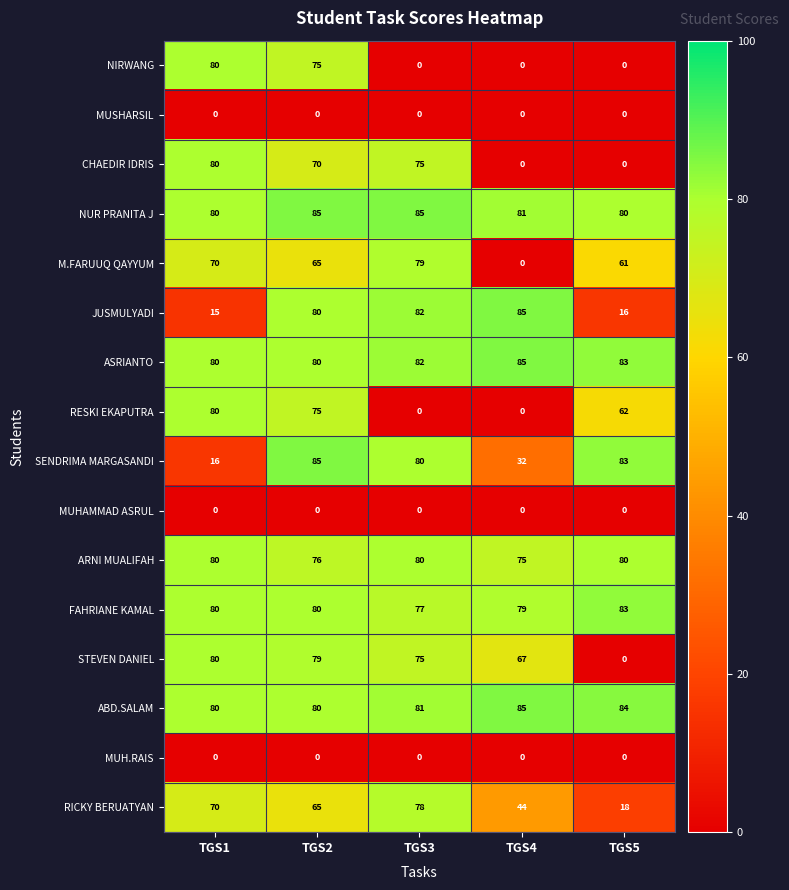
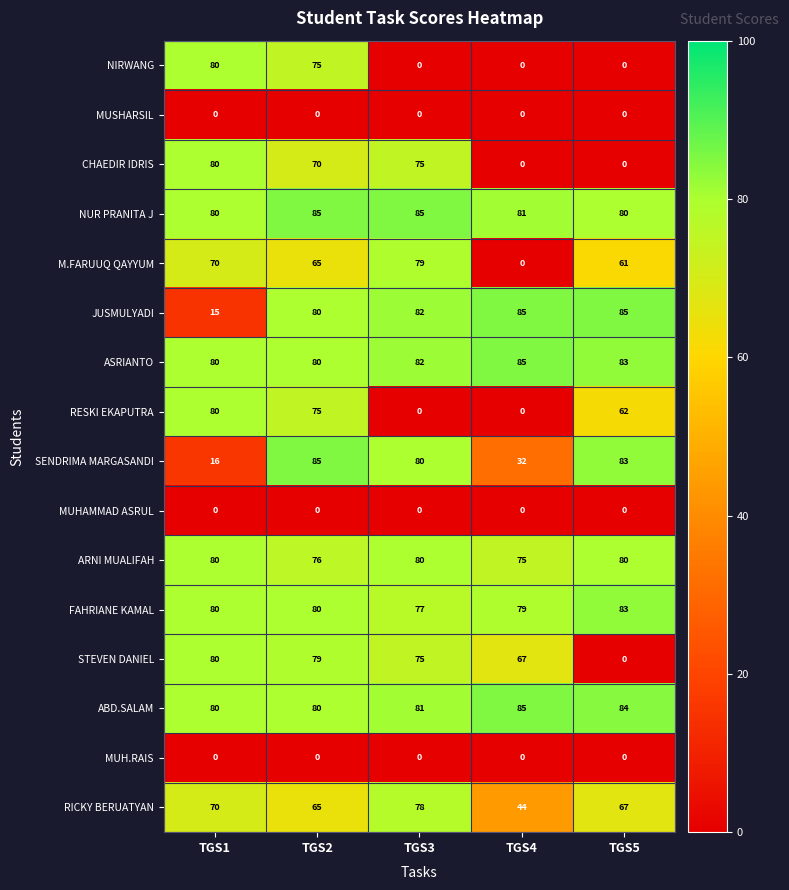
JUSMULYADI, TGS5: 16 -> 85
RICKY BERUATYAN, TGS5: 18 -> 67
